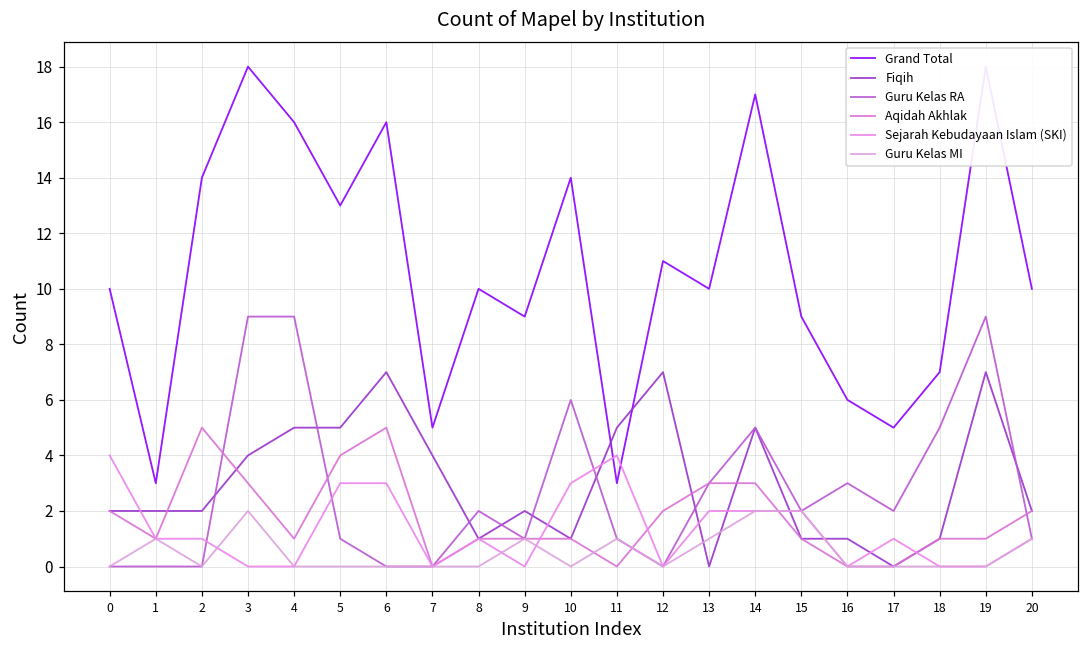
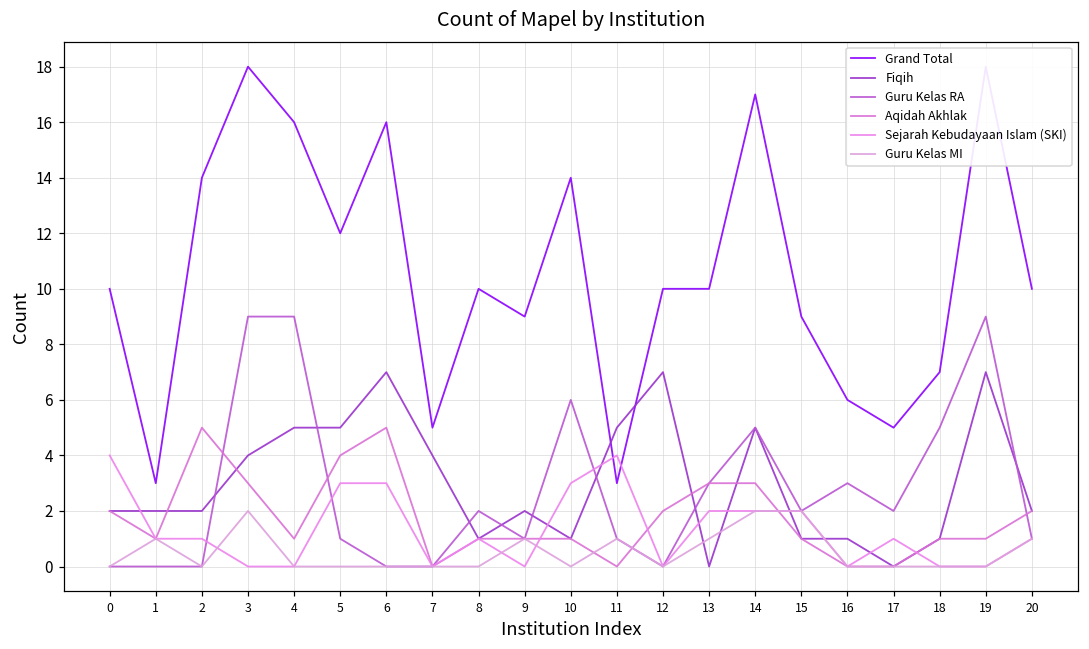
Grand Total, 5: 13 -> 12
Grand Total, 12: 11 -> 10
